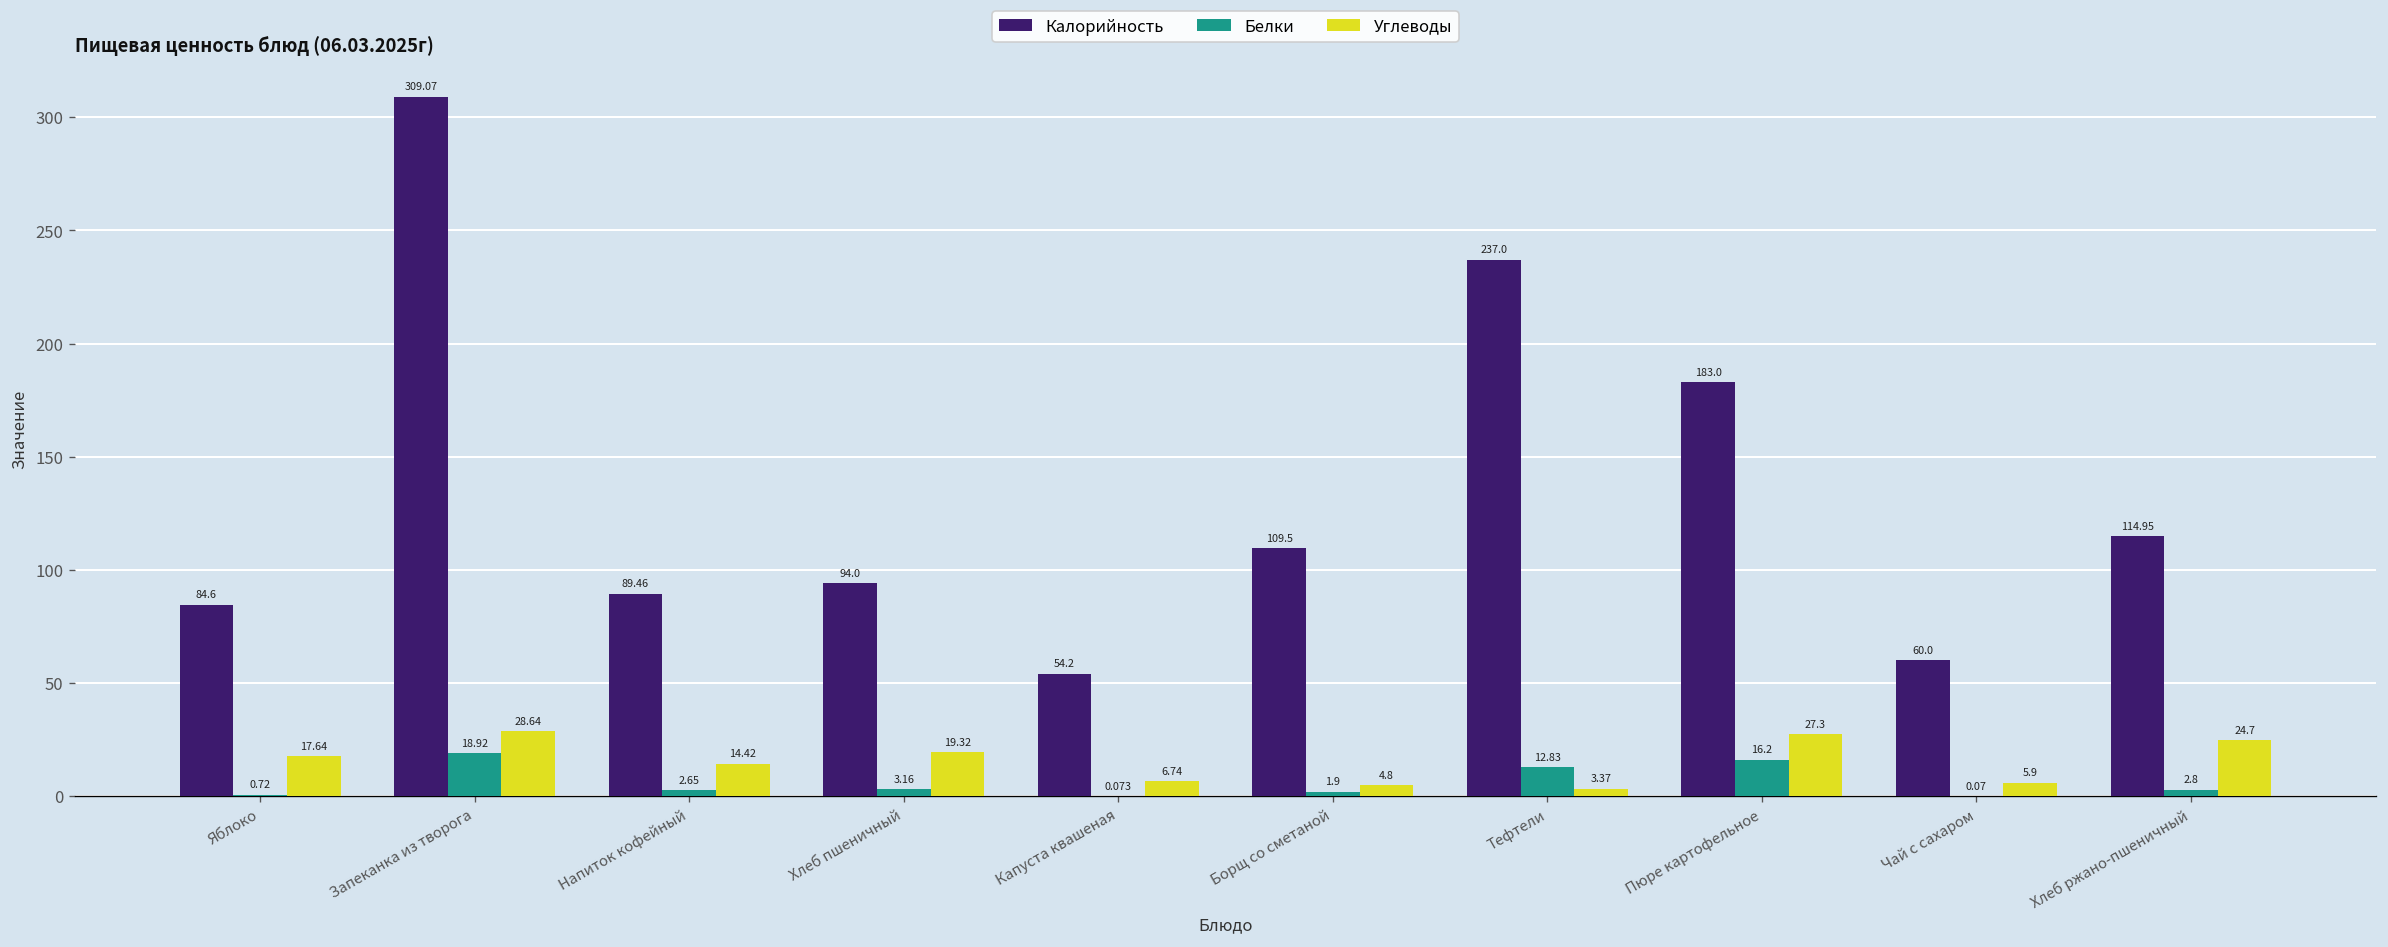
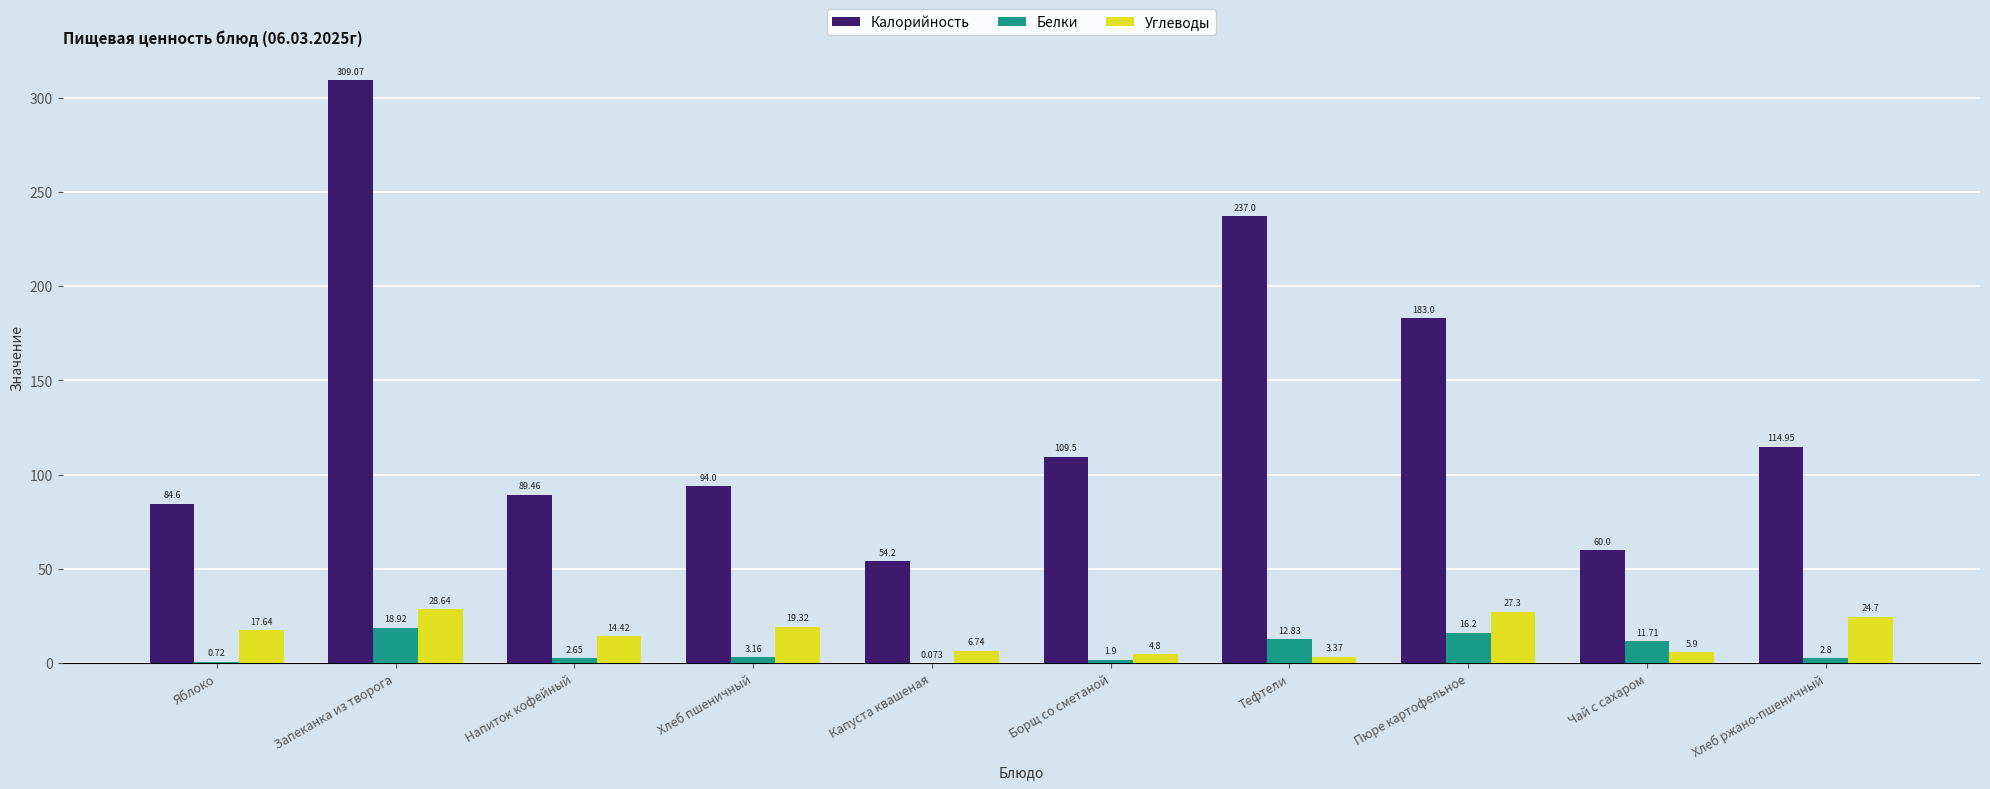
Белки, Чай с сахаром: 0.07 -> 11.71
